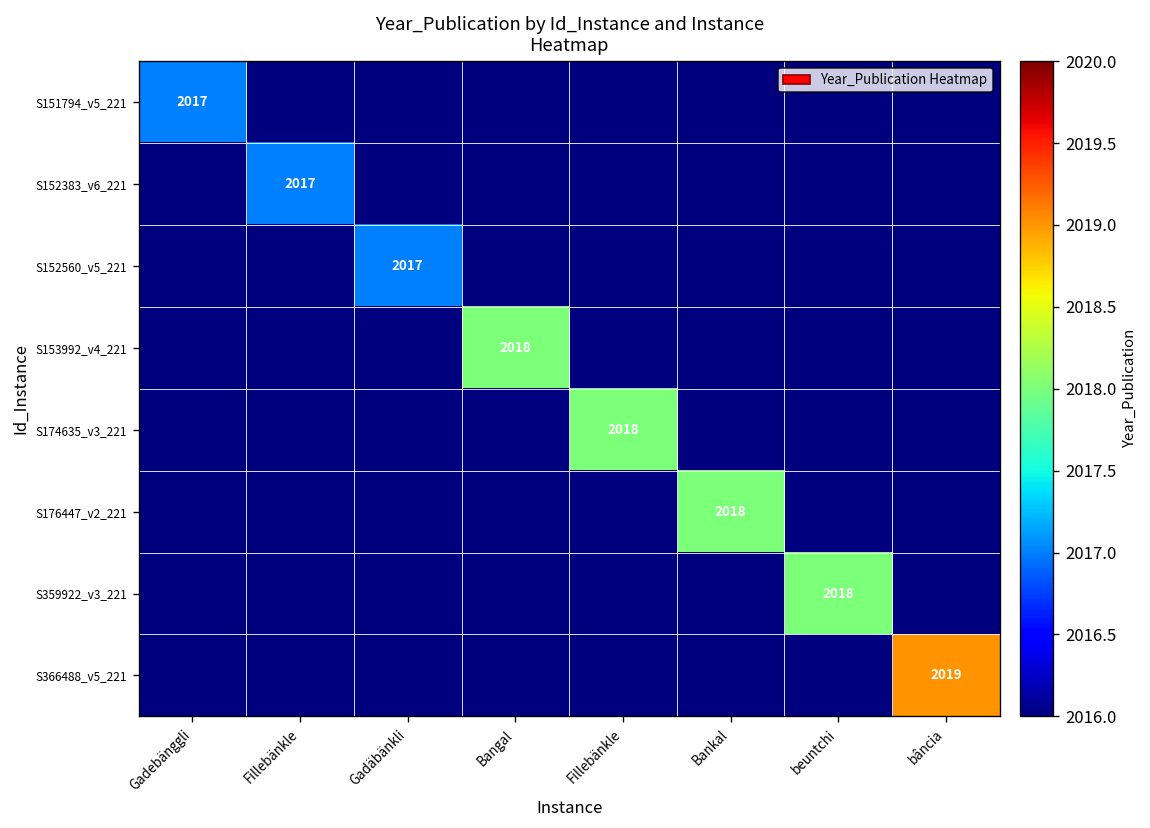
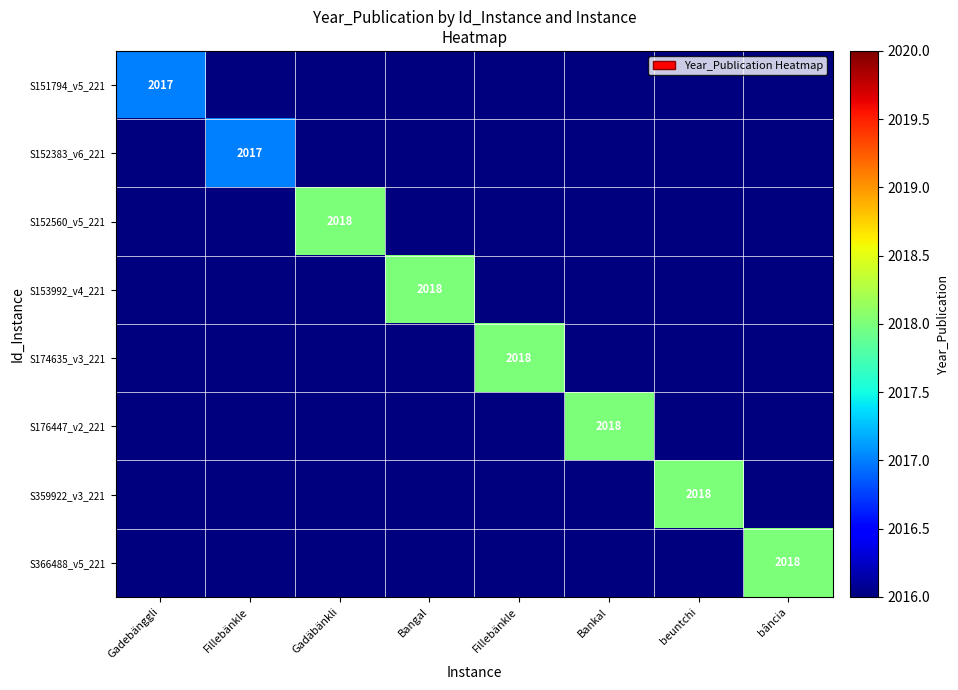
S152560_v5_221, Gadäbänkli: 2017 -> 2018
S366488_v5_221, bância: 2019 -> 2018
